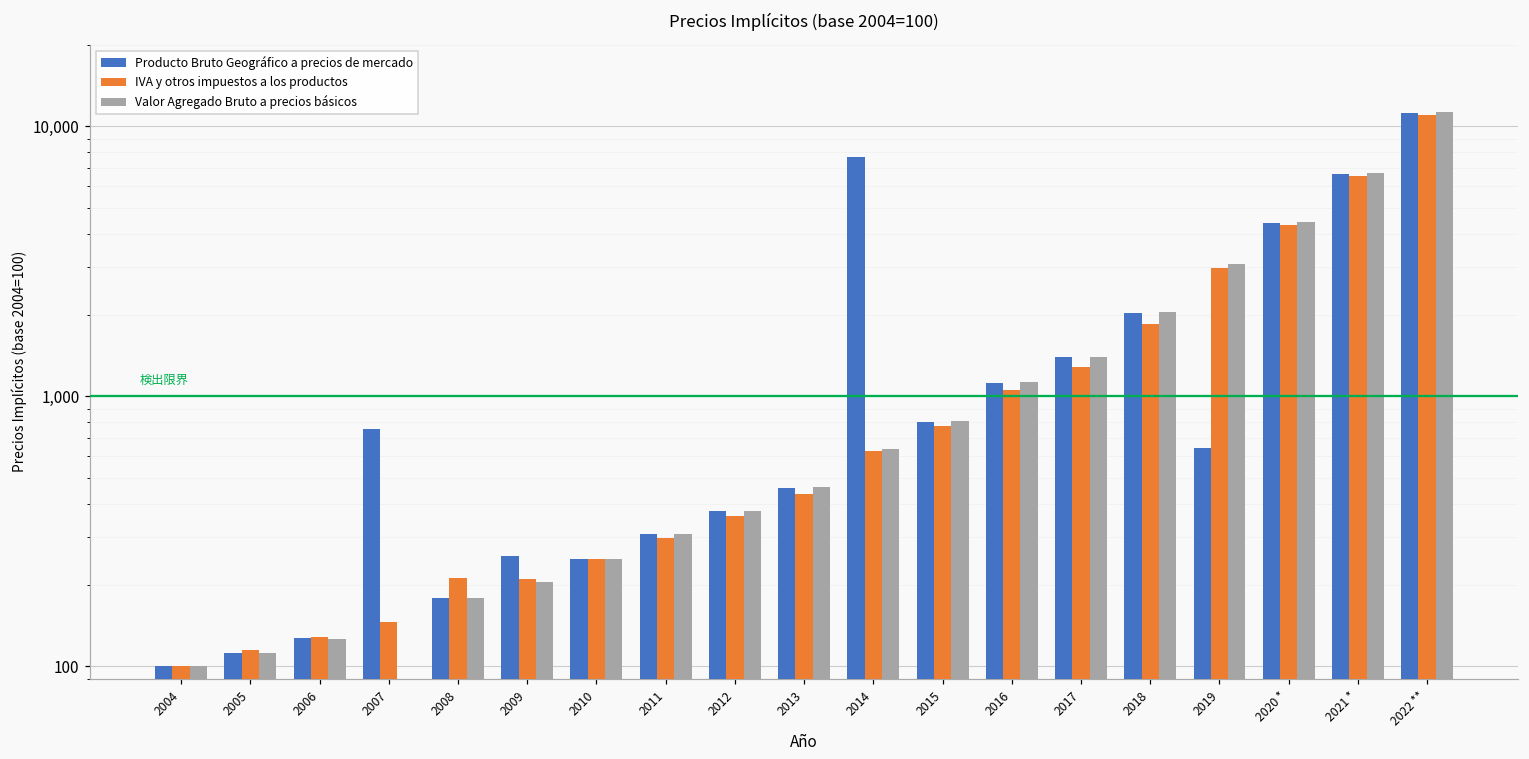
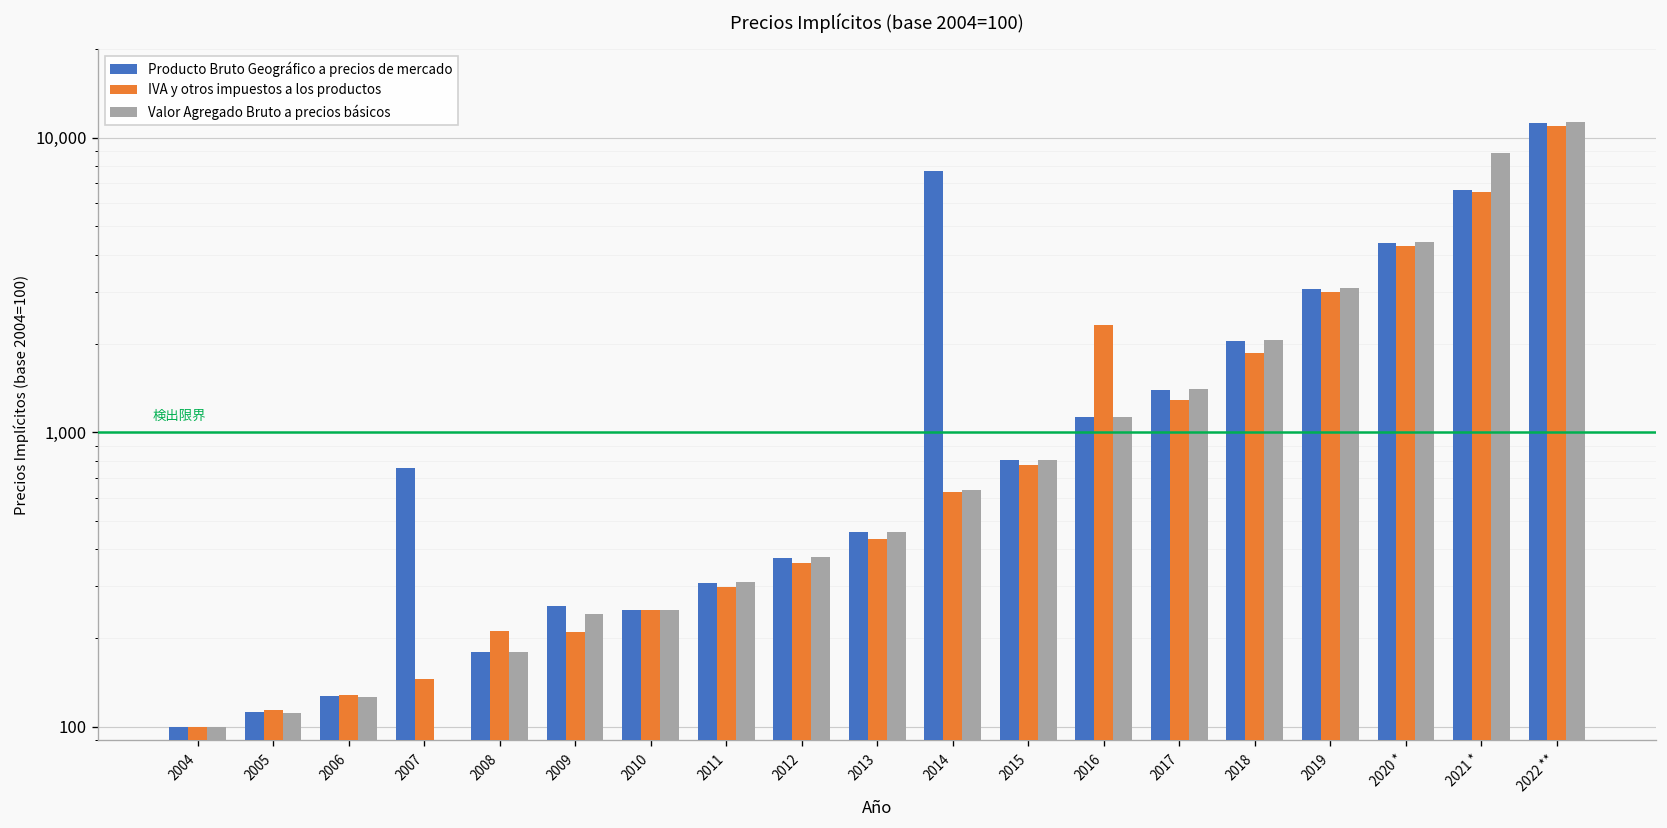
Valor Agregado Bruto a precios básicos, 2009: 210 -> 240
IVA y otros impuestos a los productos, 2016: 1,050 -> 2,300
Producto Bruto Geográfico a precios de mercado, 2019: 640 -> 3,100
Valor Agregado Bruto a precios básicos, 2021 *: 6,700 -> 8,900
